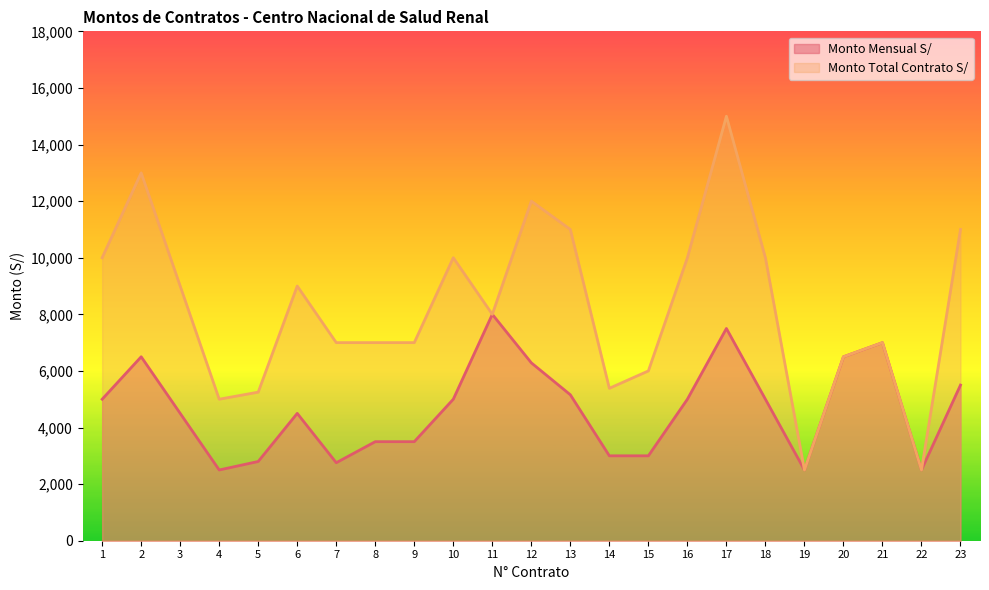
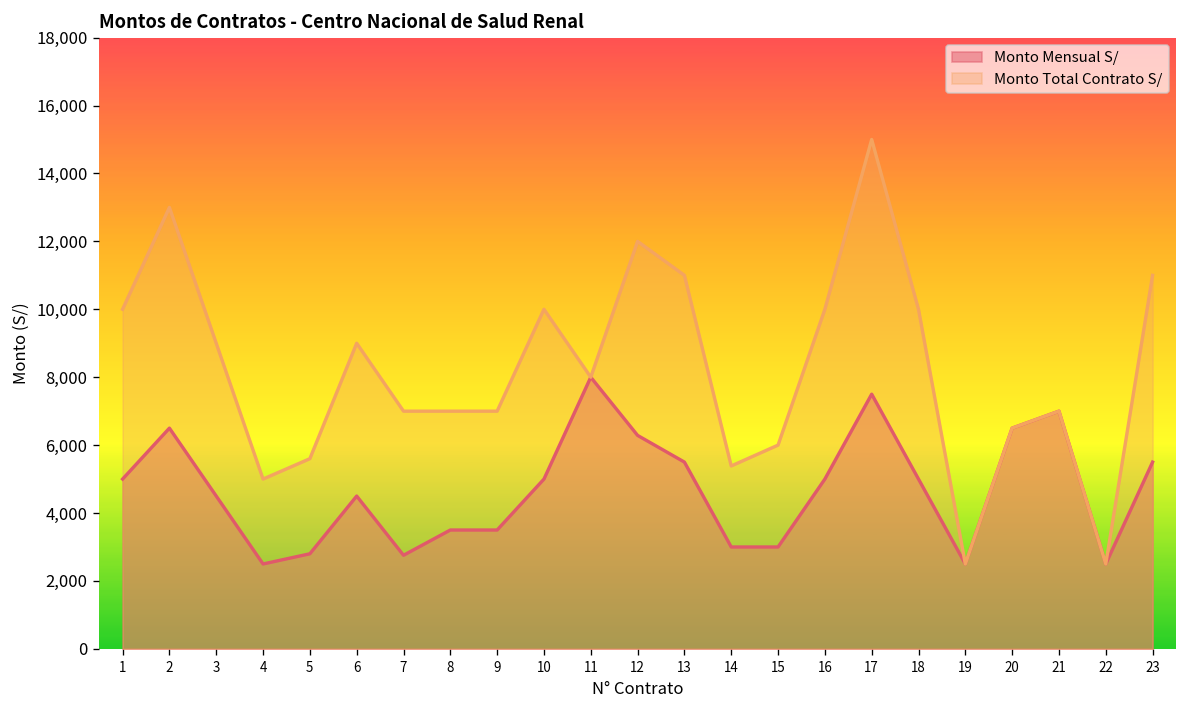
Monto Total Contrato S/, 5: 5,300 -> 5,600
Monto Mensual S/, 13: 5,200 -> 5,500
